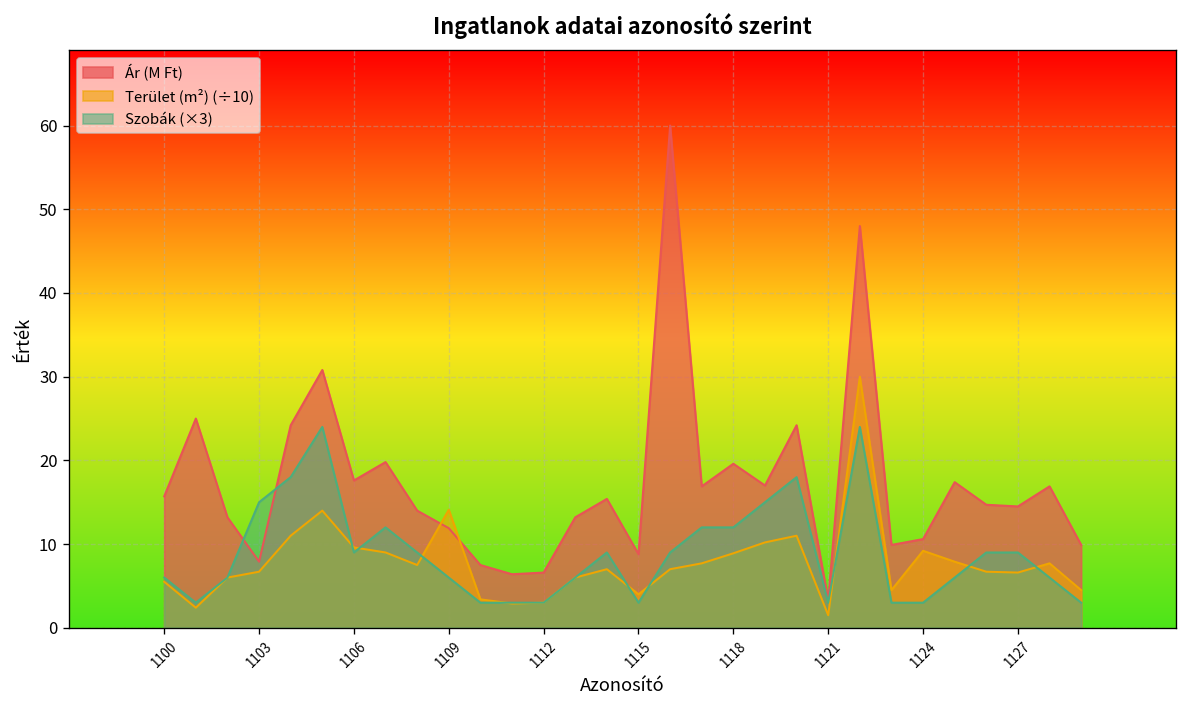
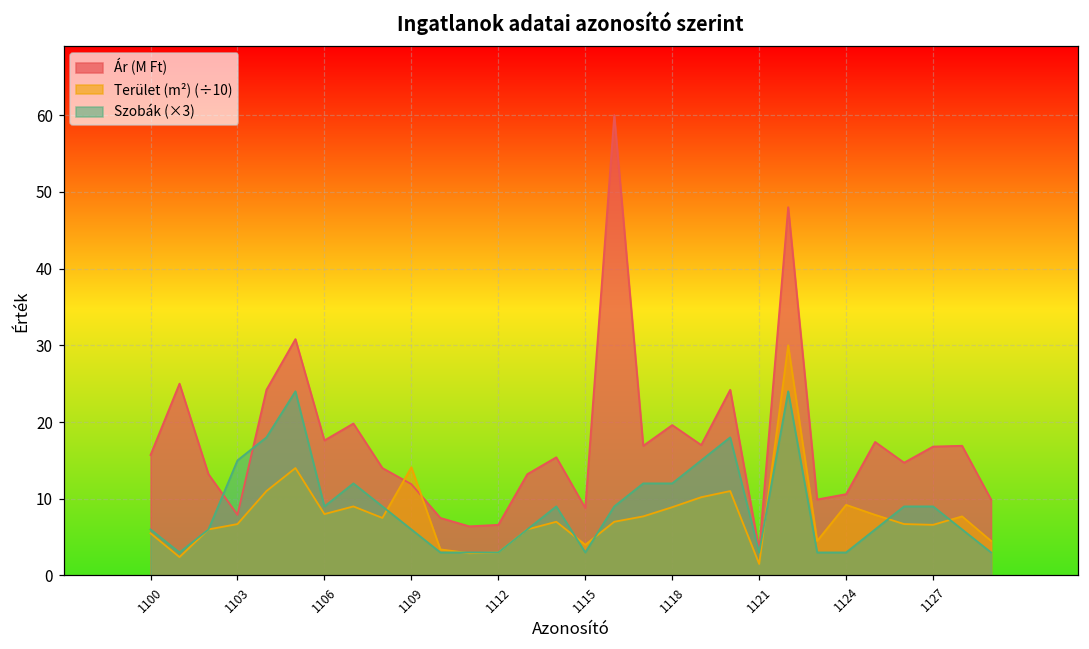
Terület (m²) (÷10), 1106: 10 -> 8
Ár (M Ft), 1127: 15 -> 17
